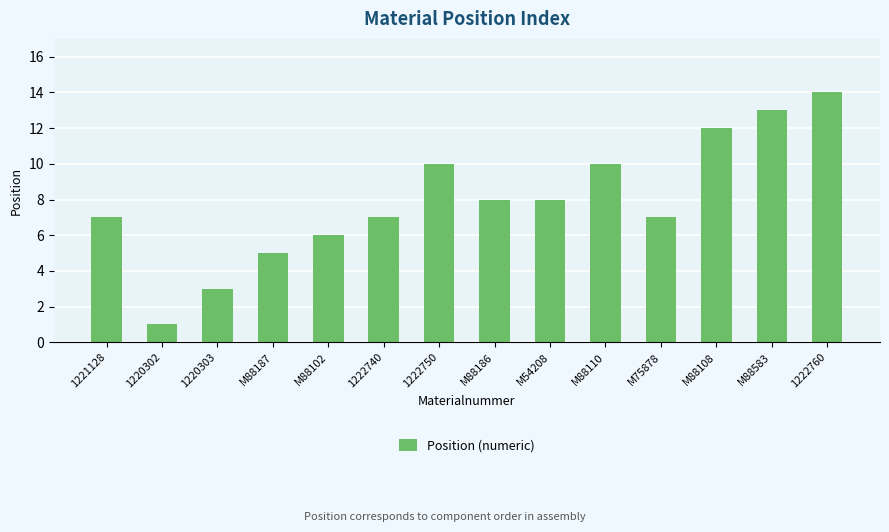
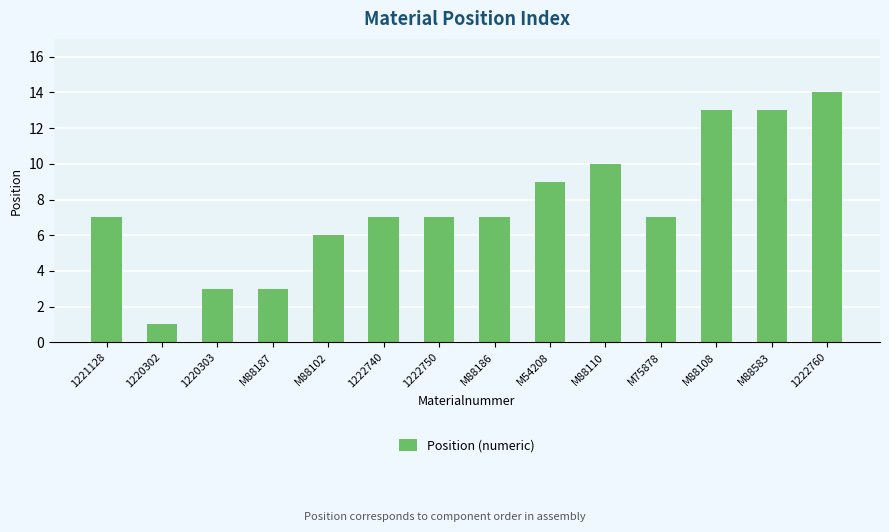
M88187: 5 -> 3
1222750: 10 -> 7
M88186: 8 -> 7
M54208: 8 -> 9
M88108: 12 -> 13
